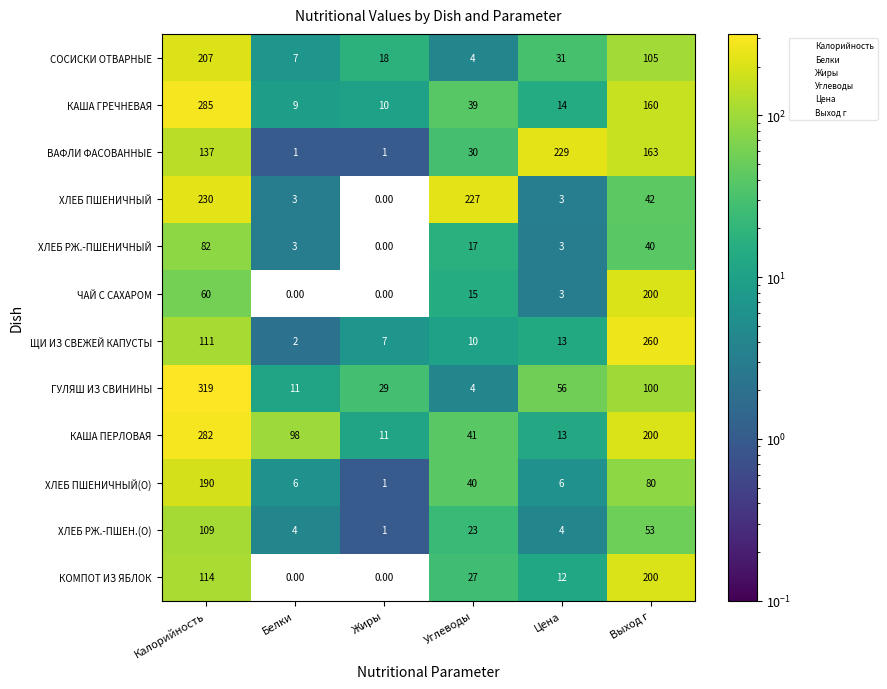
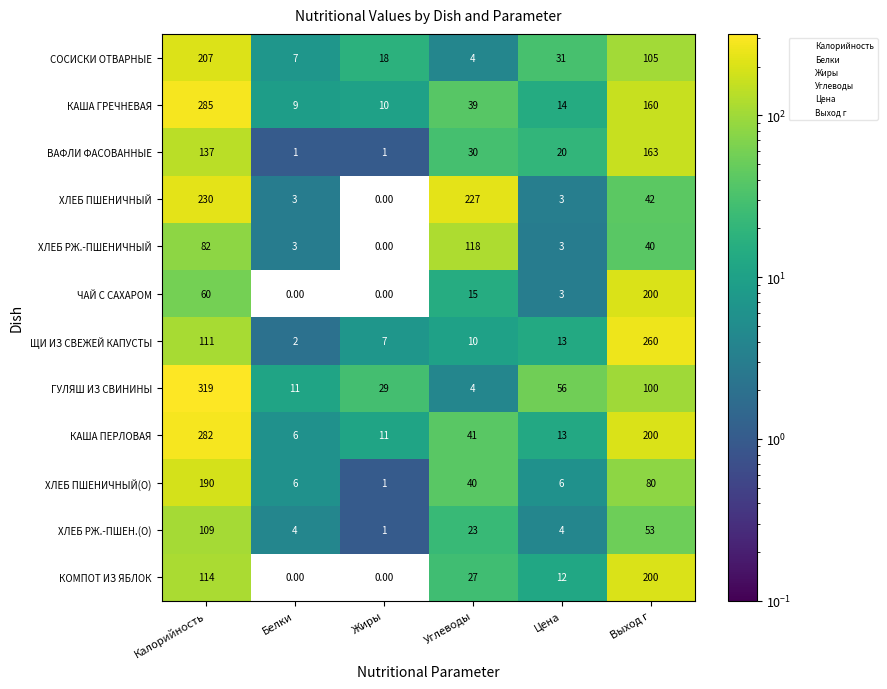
ВАФЛИ ФАСОВАННЫЕ, Цена: 229 -> 20
ХЛЕБ РЖ.-ПШЕНИЧНЫЙ, Углеводы: 17 -> 118
КАША ПЕРЛОВАЯ, Белки: 98 -> 6
